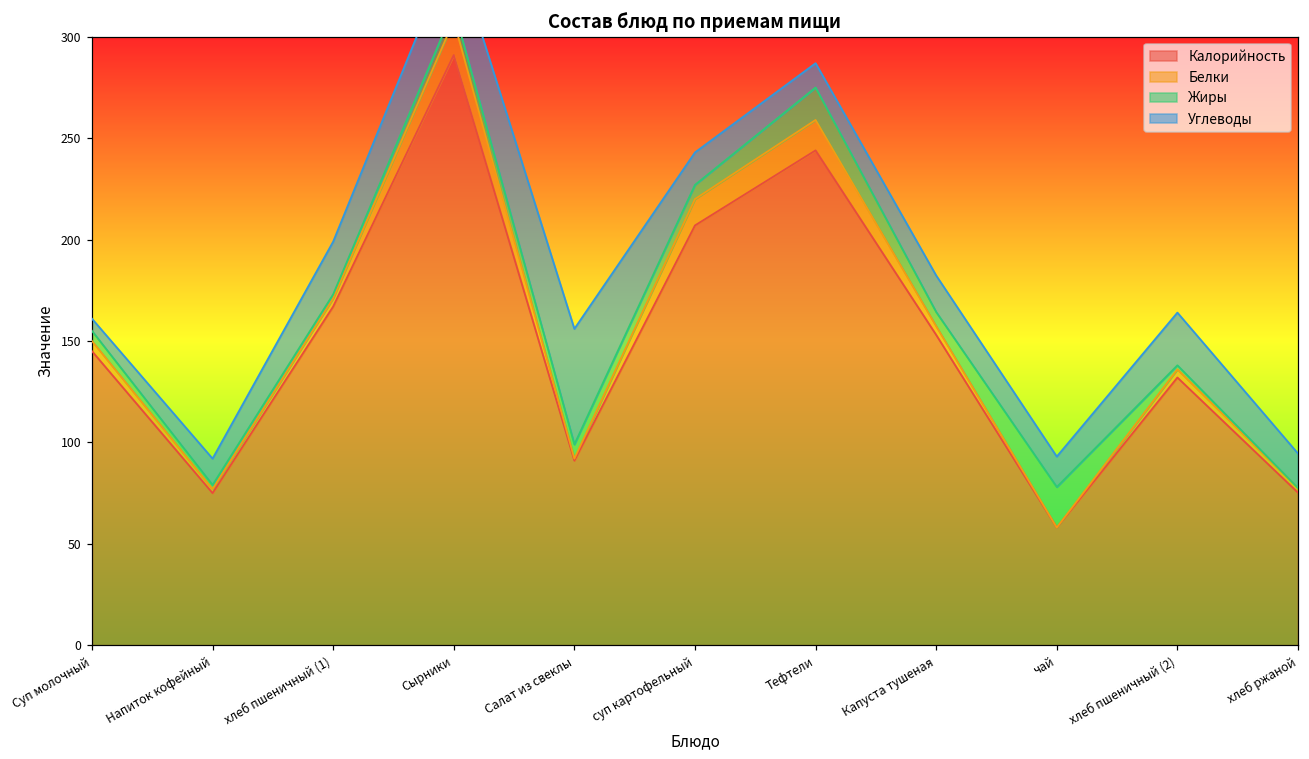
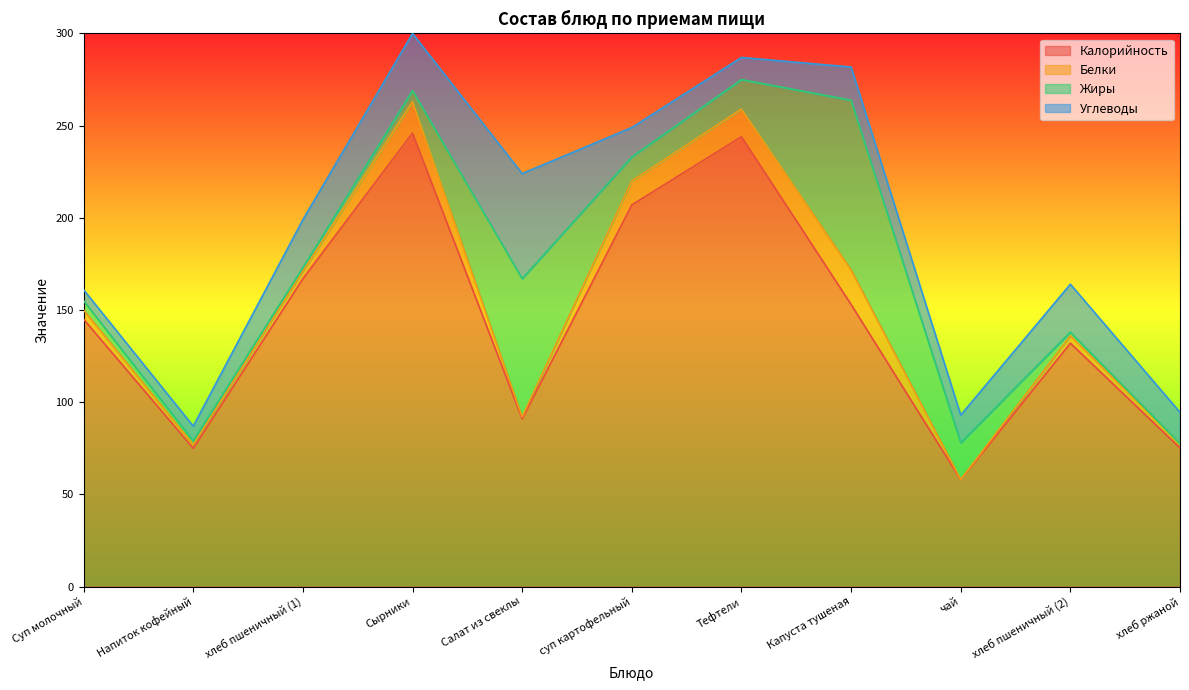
Углеводы, Напиток кофейный: 13 -> 8
Калорийность, Сырники: 291 -> 246
Жиры, Салат из свеклы: 7 -> 75
Жиры, суп картофельный: 7 -> 13
Белки, Капуста тушеная: 4 -> 19
Жиры, Капуста тушеная: 7 -> 92
